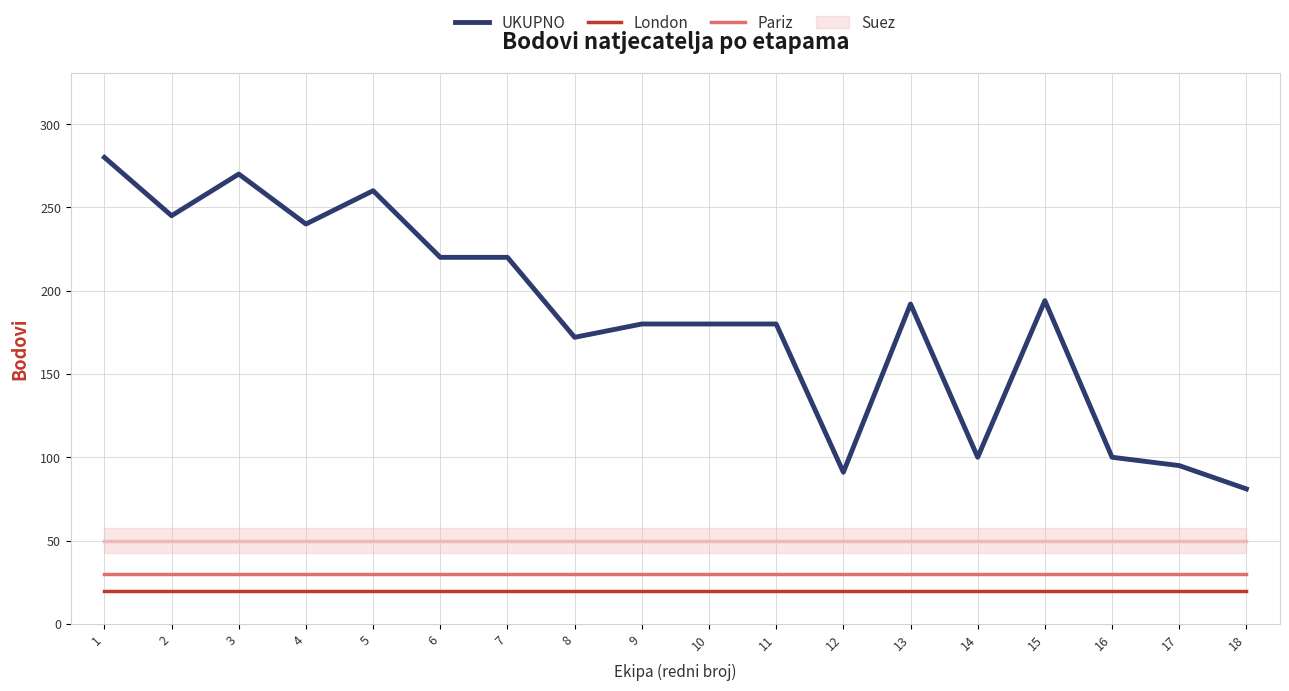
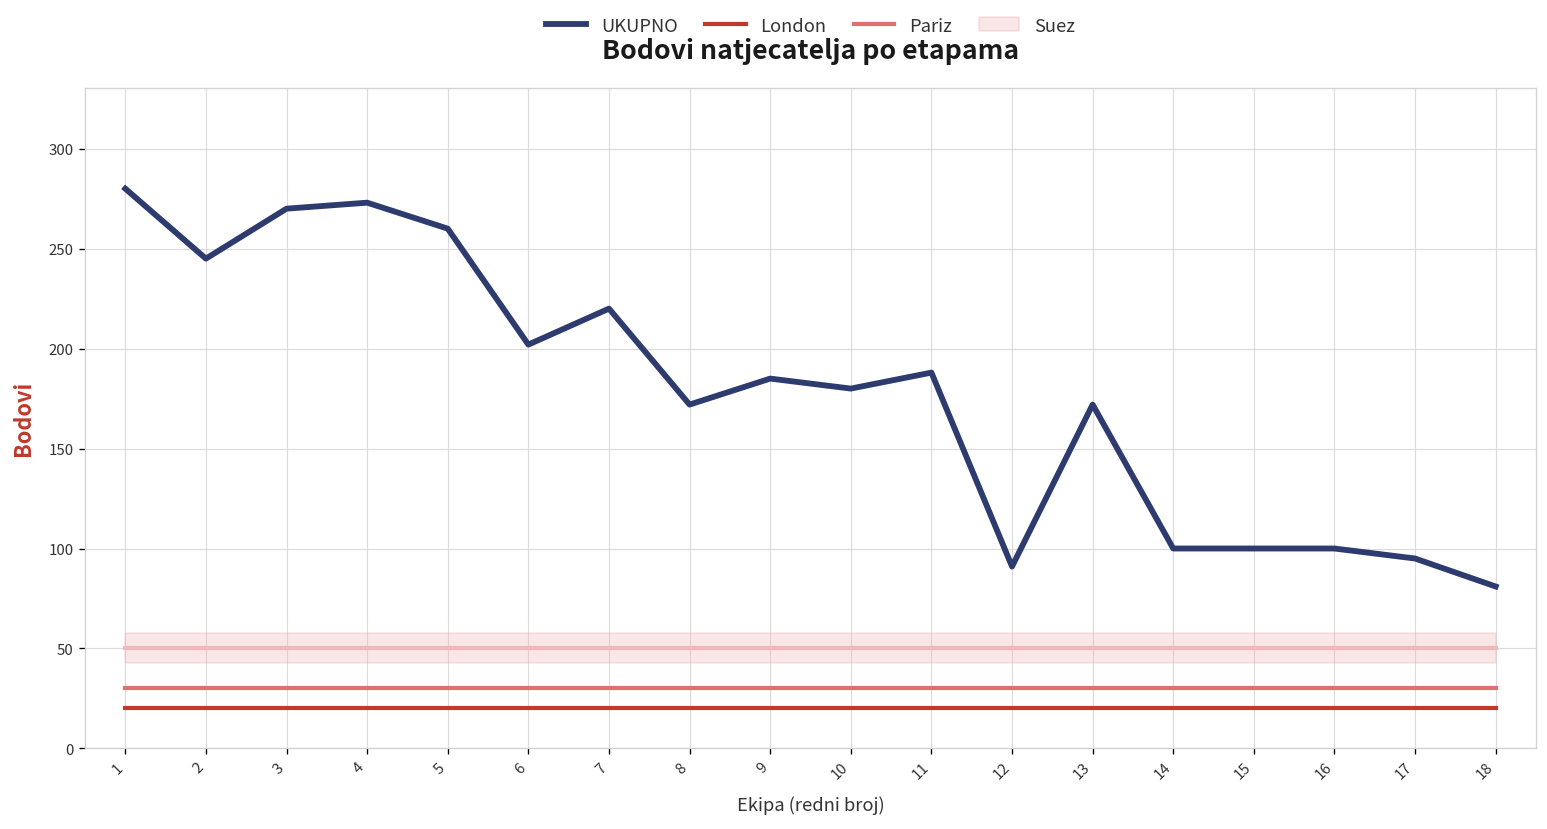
UKUPNO, 4: 240 -> 273
UKUPNO, 6: 220 -> 202
UKUPNO, 9: 180 -> 185
UKUPNO, 11: 180 -> 188
UKUPNO, 13: 192 -> 172
UKUPNO, 15: 194 -> 100
